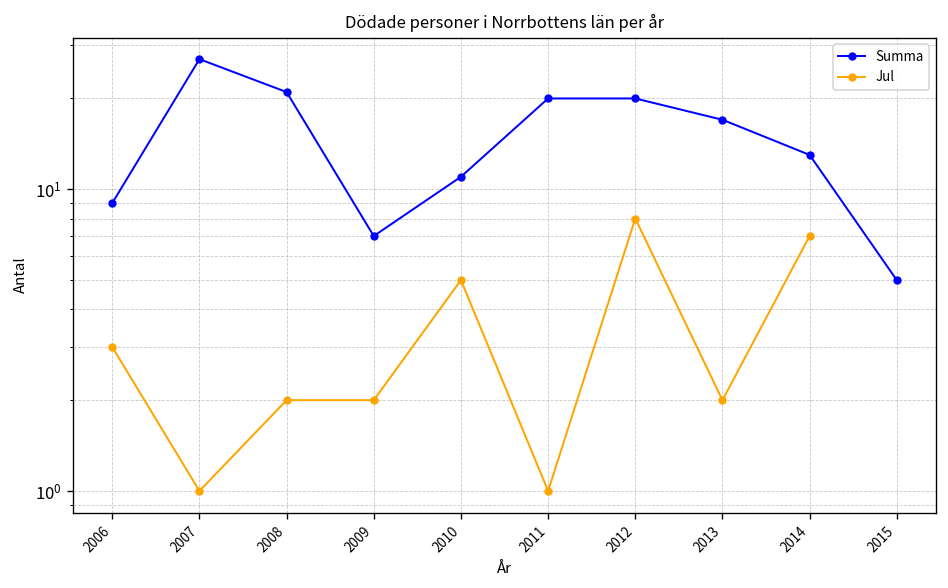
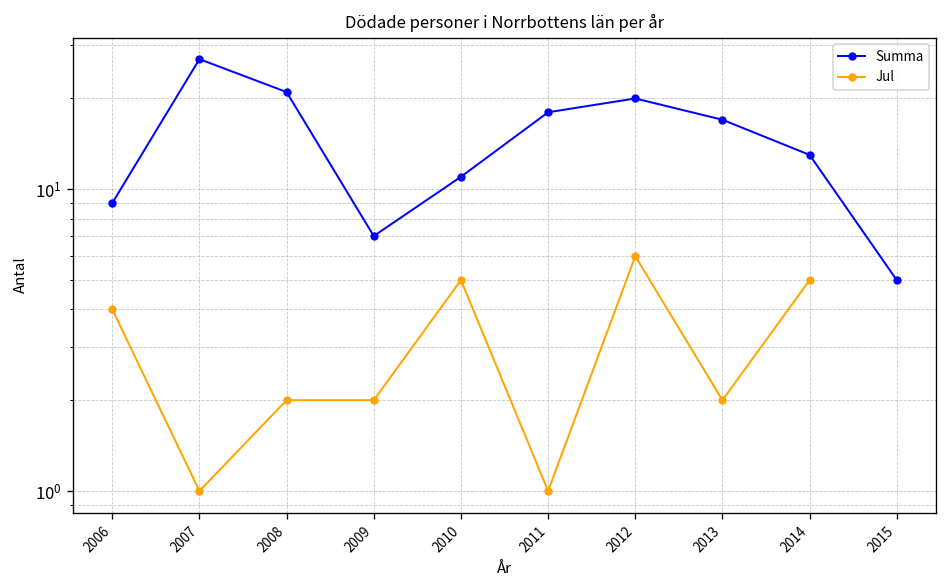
Jul, 2006: 3 -> 4
Summa, 2011: 20 -> 18
Jul, 2012: 8 -> 6
Jul, 2014: 7 -> 5
